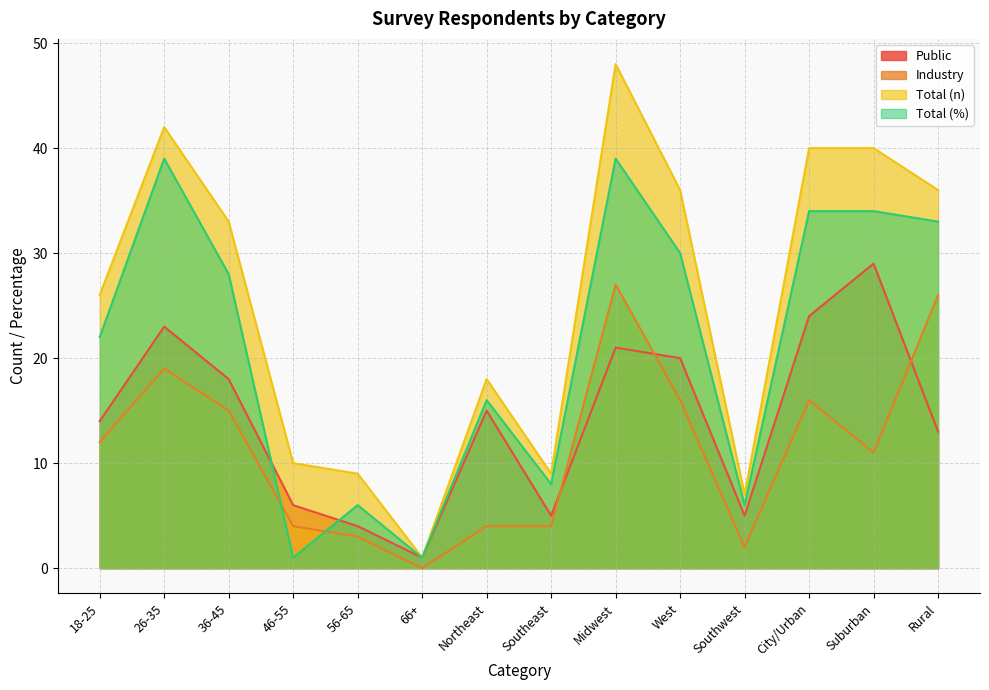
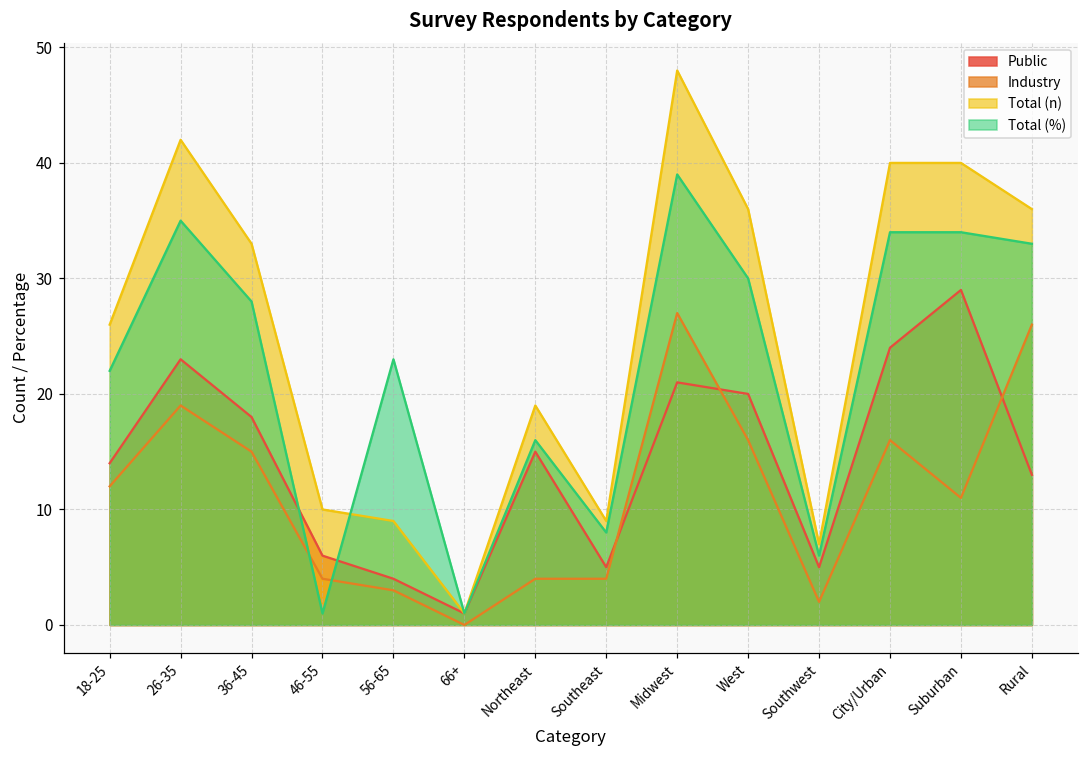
Total (%), 26-35: 39 -> 35
Total (%), 56-65: 6 -> 23
Total (n), Northeast: 18 -> 19
